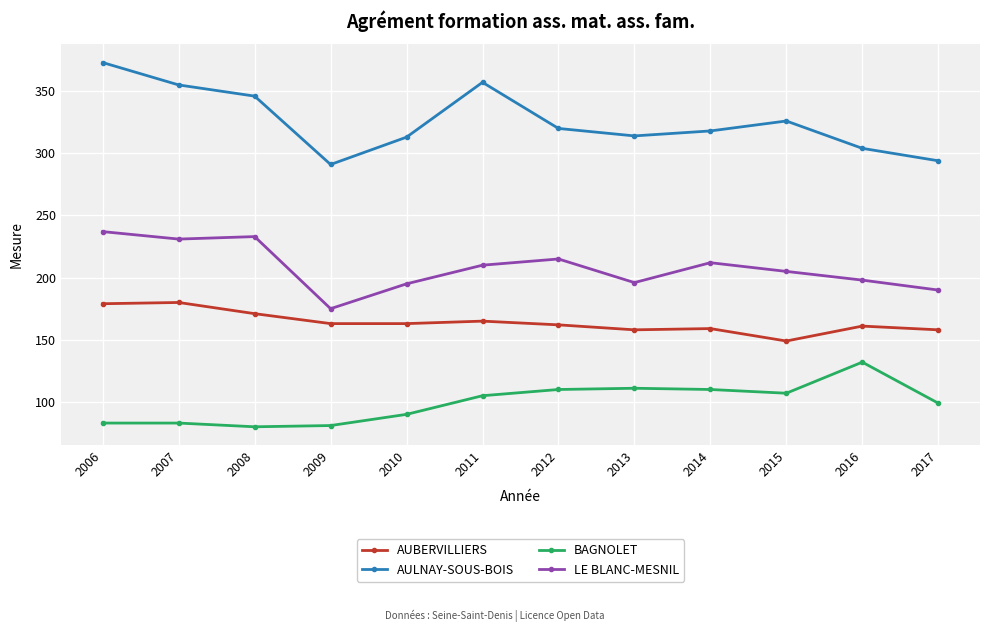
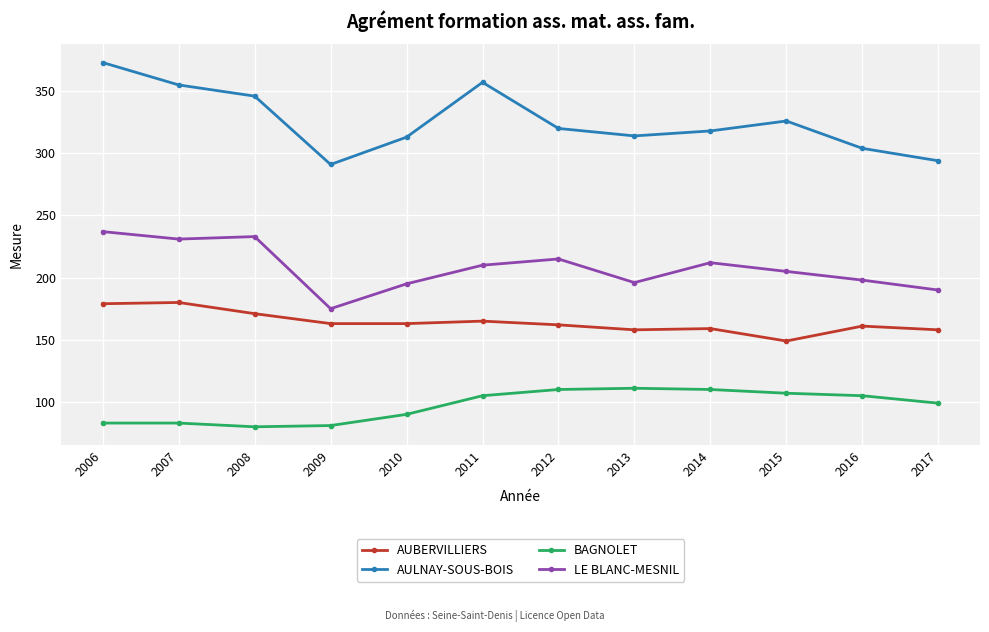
BAGNOLET, 2016: 132 -> 105
